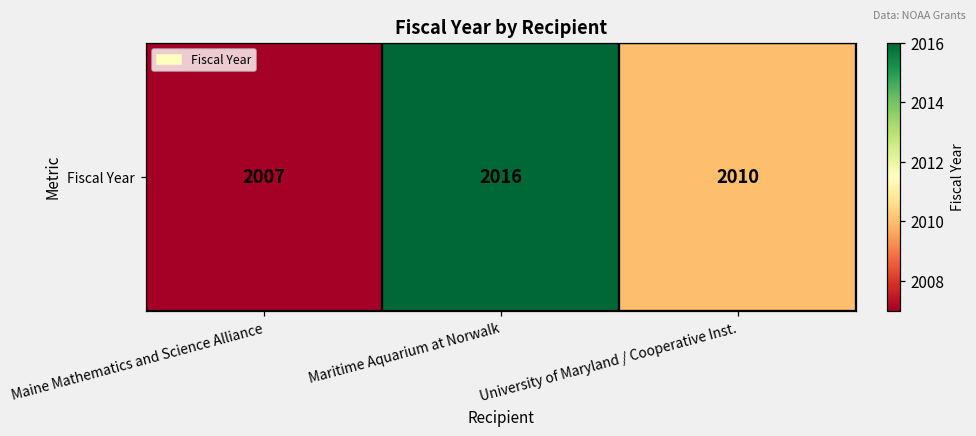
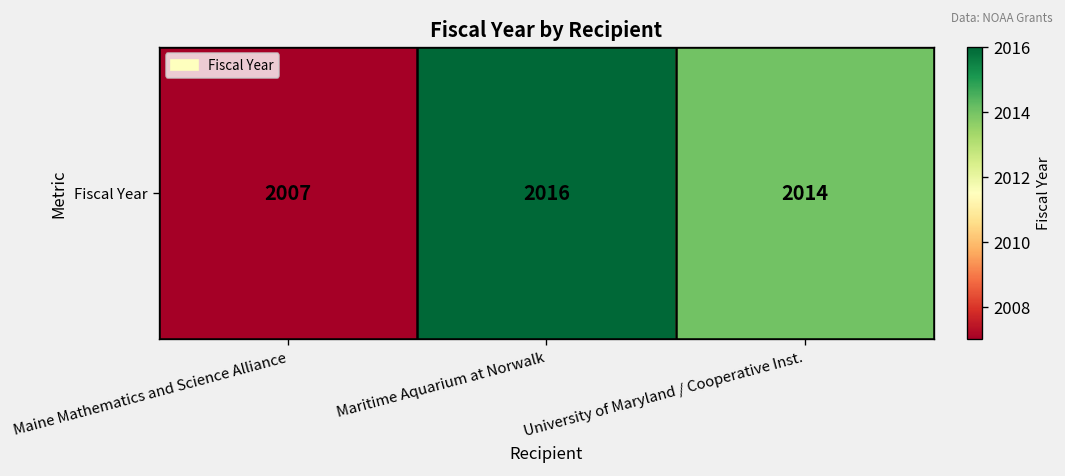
Fiscal Year, University of Maryland / Cooperative Inst.: 2010 -> 2014
